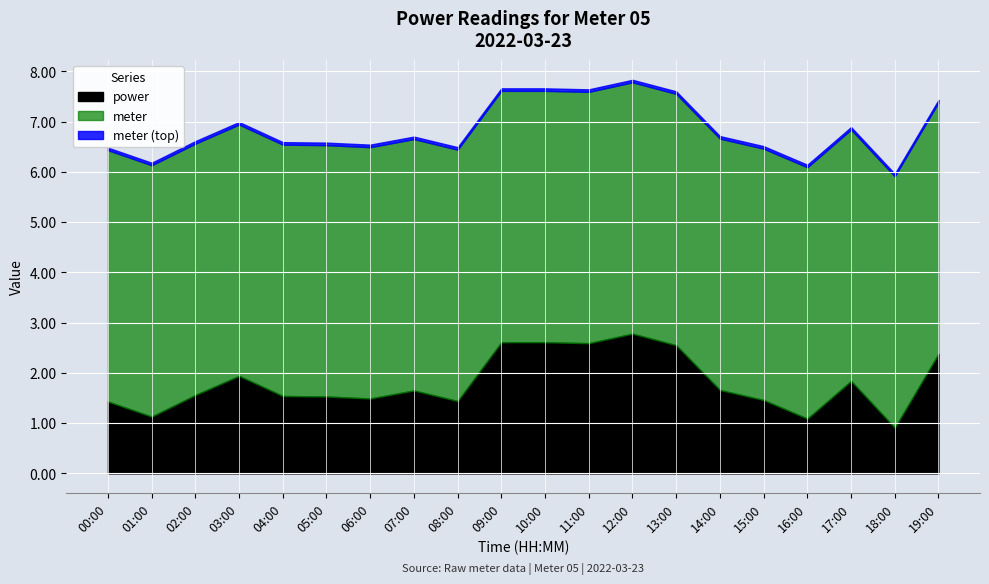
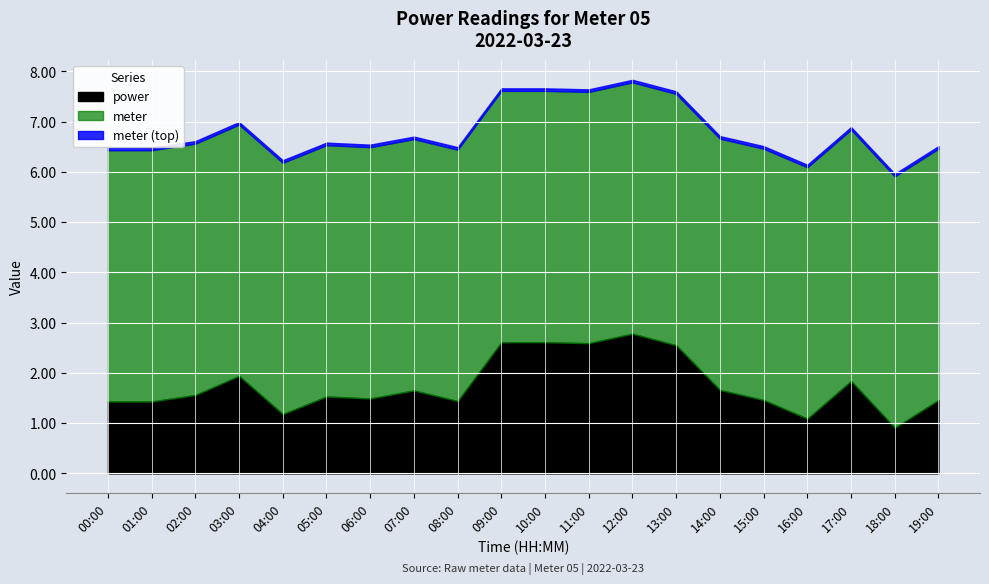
power, 01:00: 1.1 -> 1.4
power, 04:00: 1.5 -> 1.2
power, 19:00: 2.4 -> 1.5
